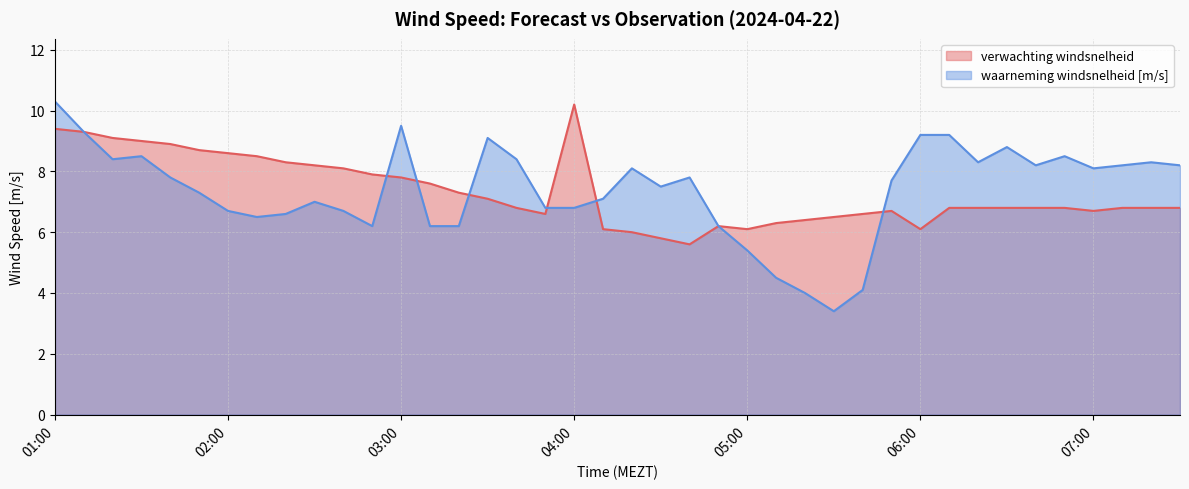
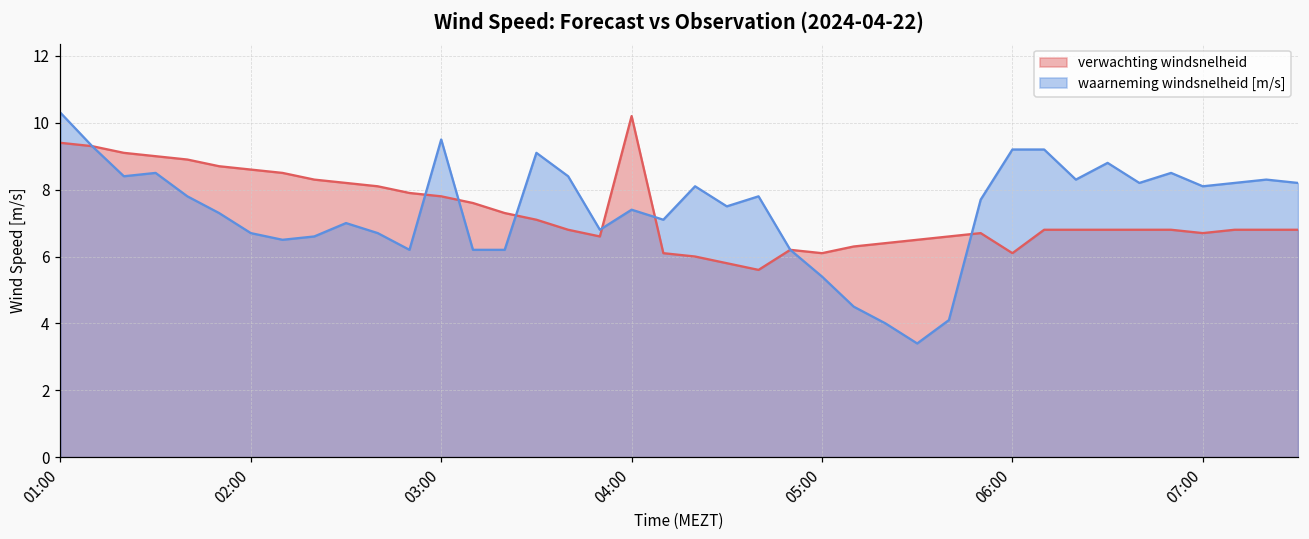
waarneming windsnelheid [m/s], 04:00: 6.8 -> 7.4
